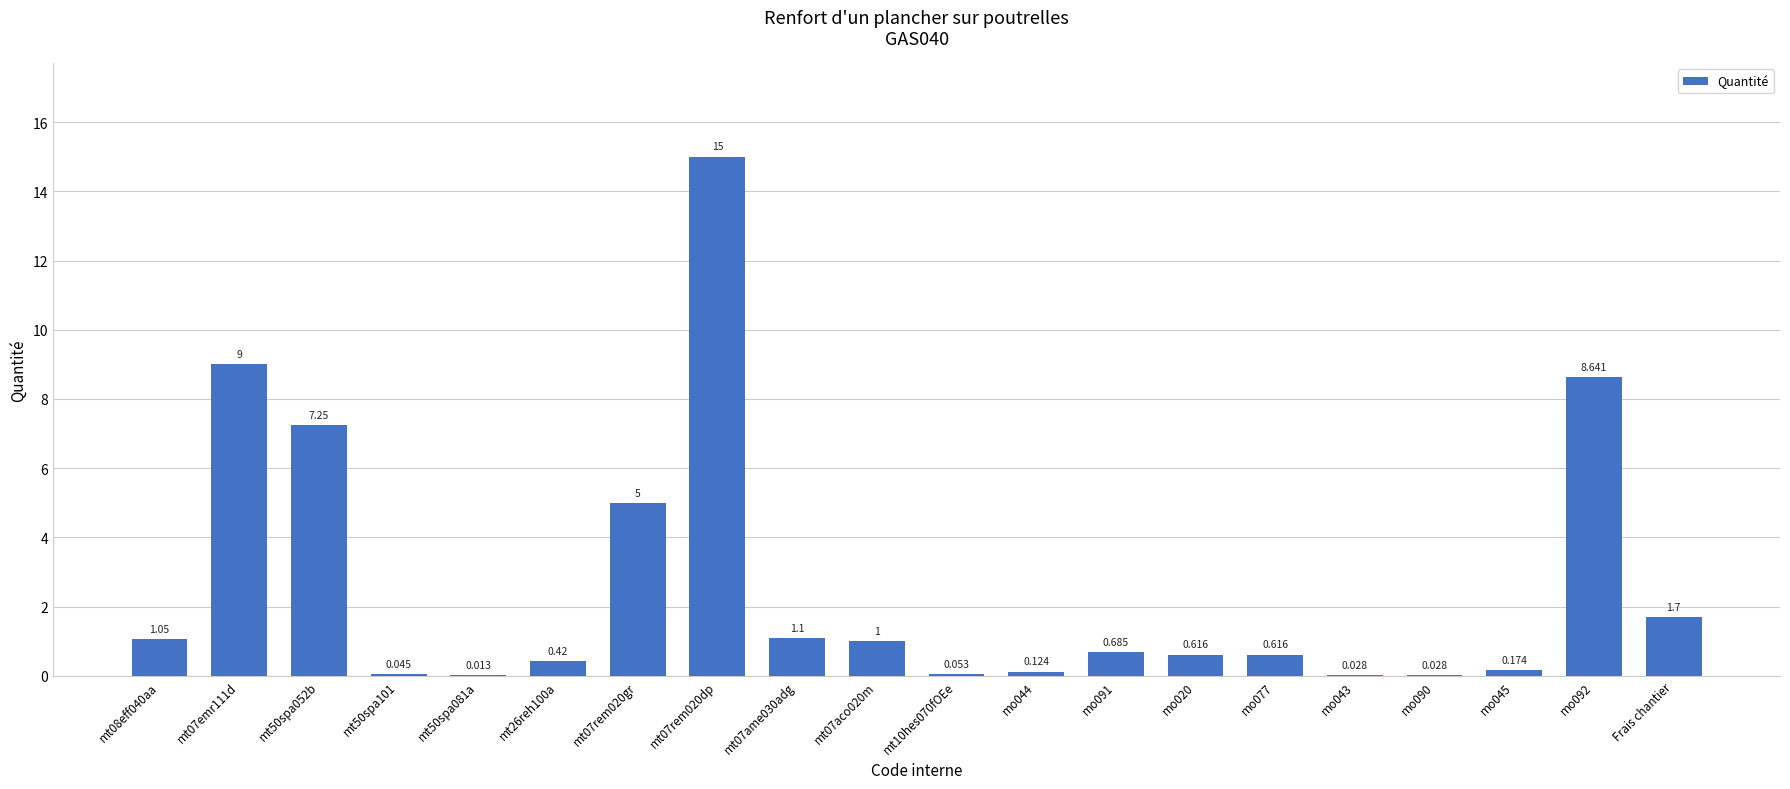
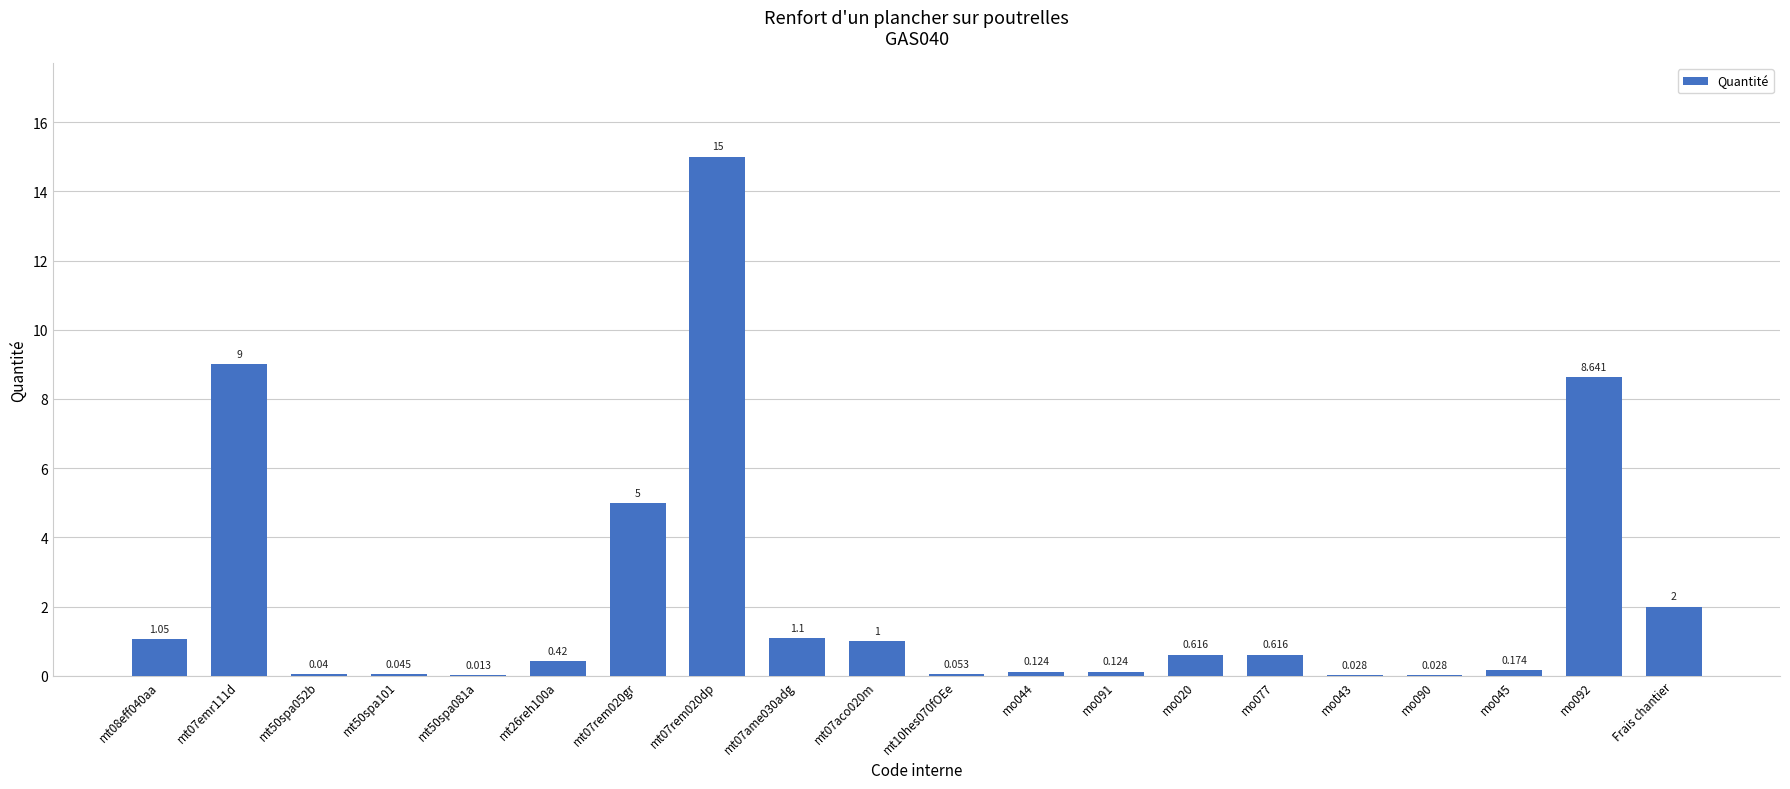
mt50spa052b: 7.25 -> 0.04
mo091: 0.685 -> 0.124
Frais chantier: 1.7 -> 2
